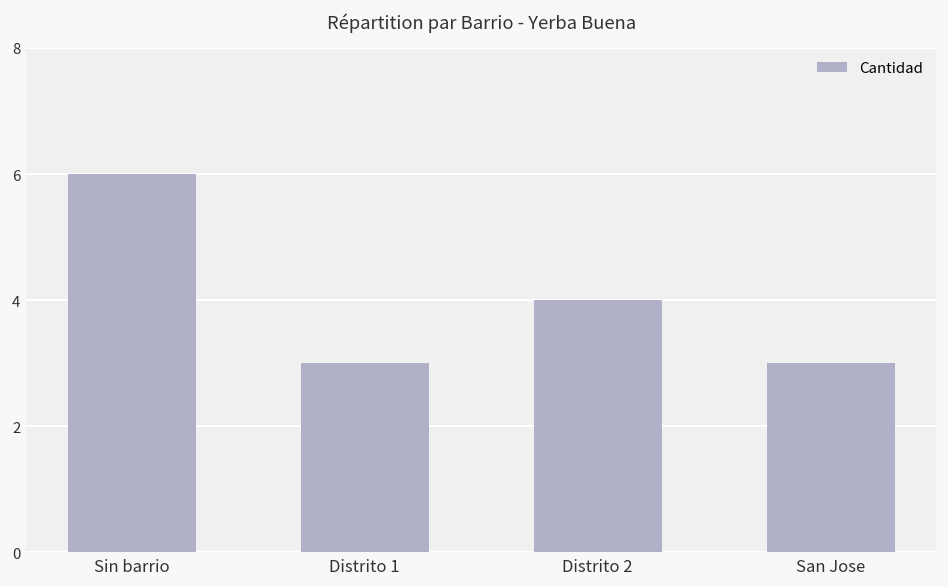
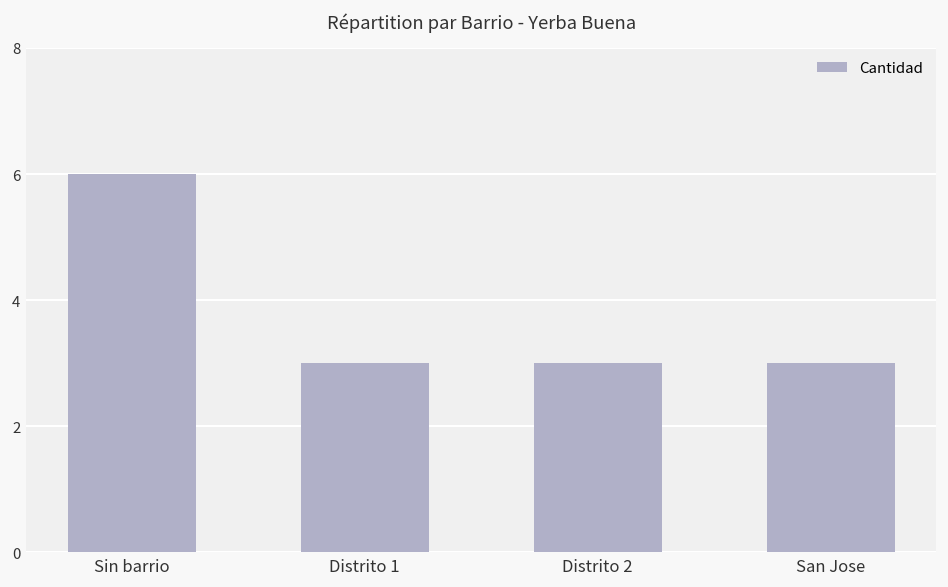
Distrito 2: 4 -> 3
